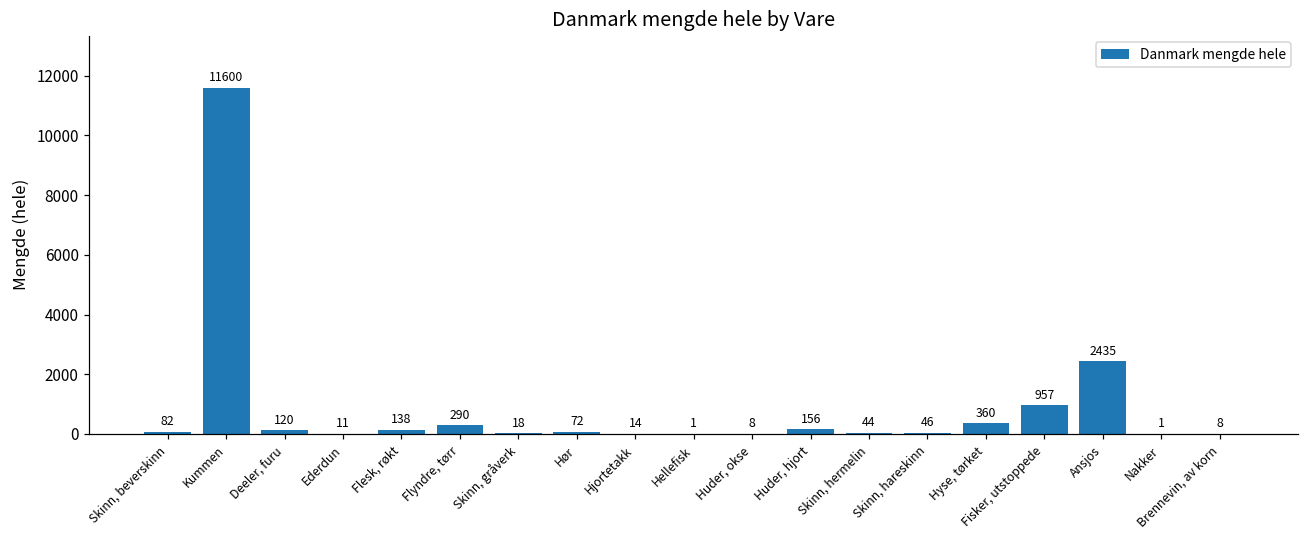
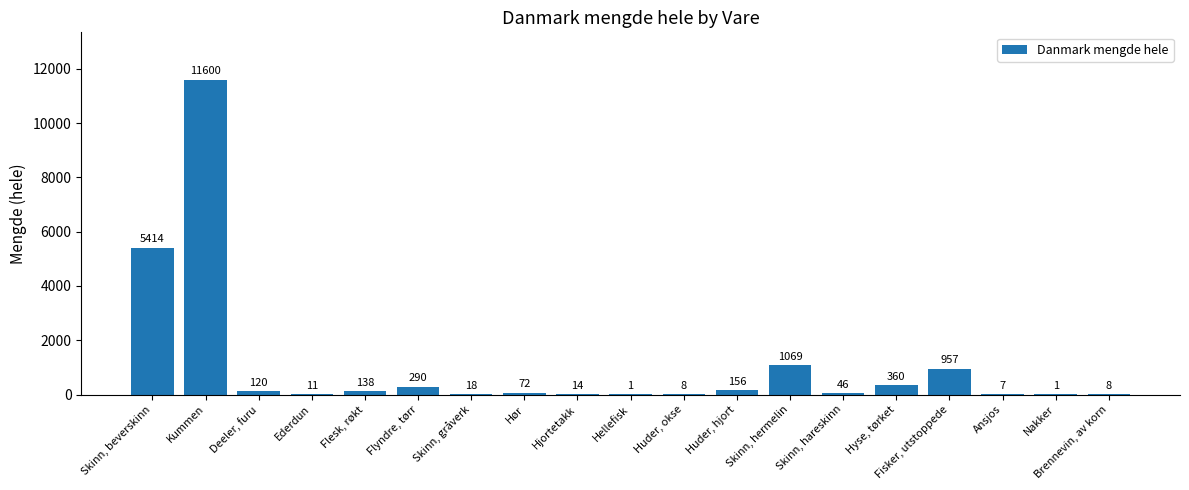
Skinn, beverskinn: 82 -> 5414
Skinn, hermelin: 44 -> 1069
Ansjos: 2435 -> 7
